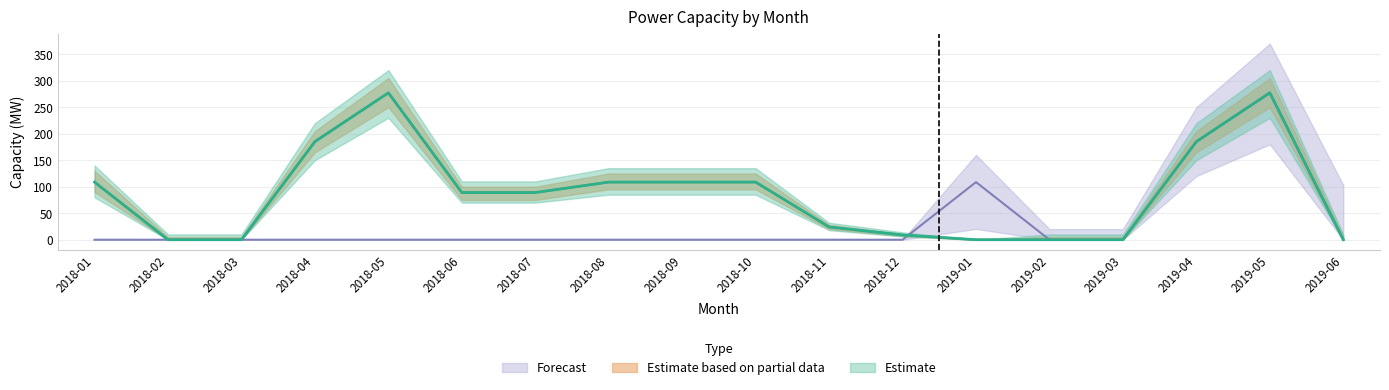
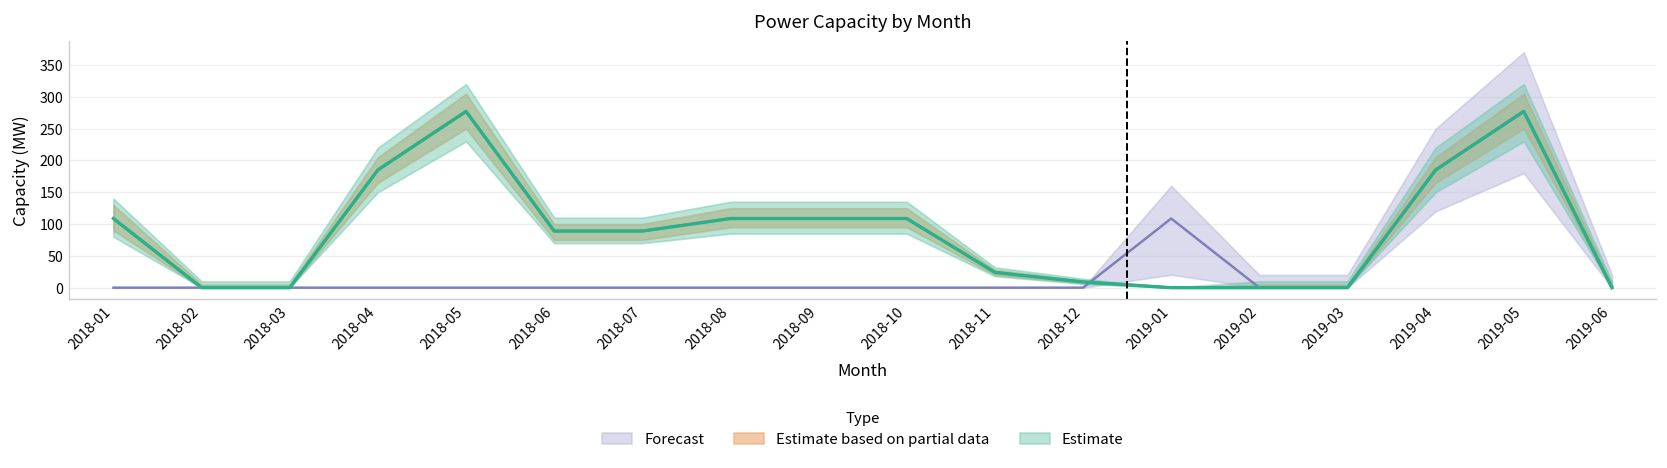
Forecast, 2019-06: 100 -> 20
